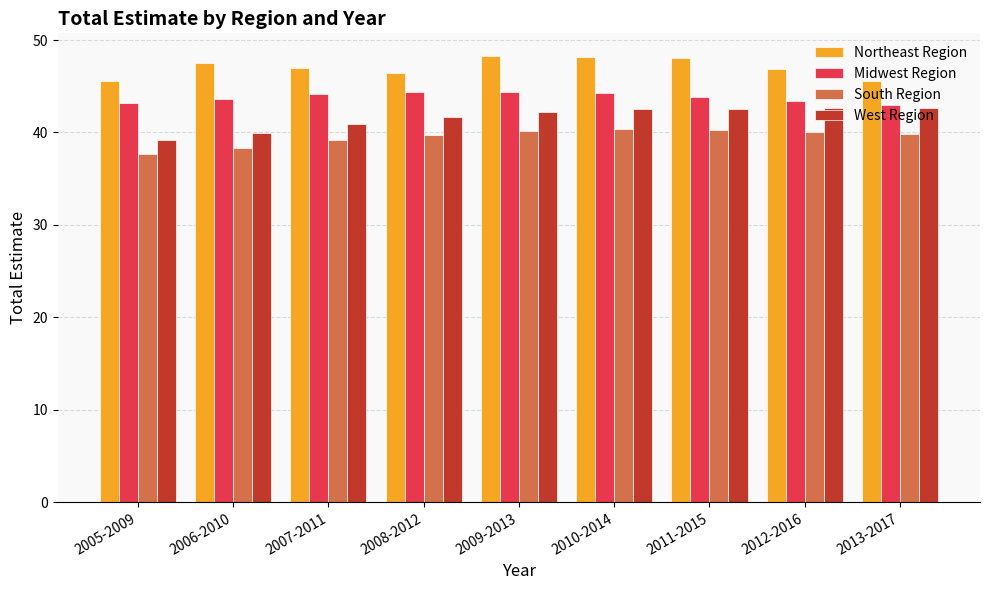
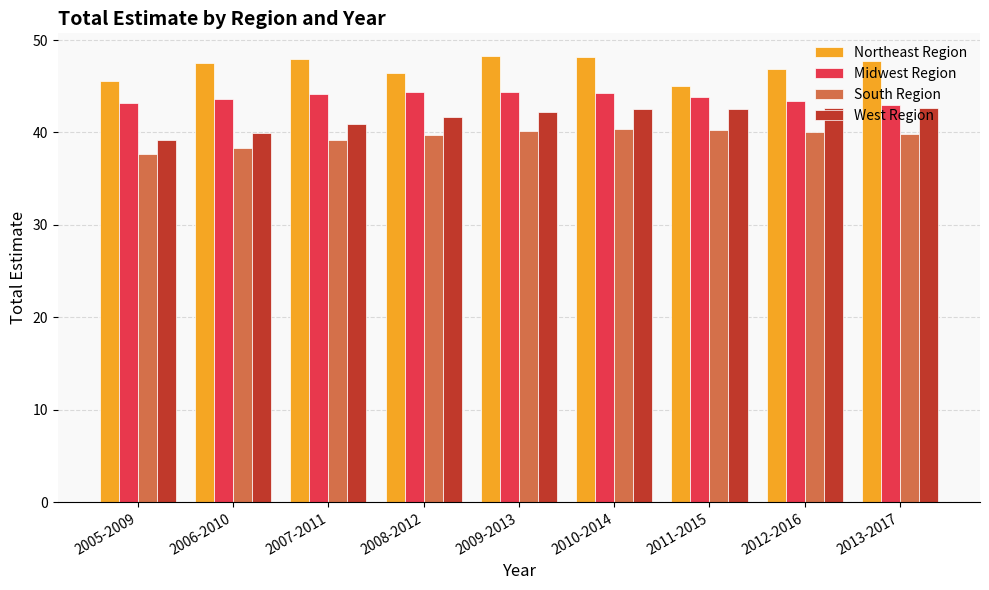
Northeast Region, 2007-2011: 47 -> 48
Northeast Region, 2011-2015: 48 -> 45
Northeast Region, 2013-2017: 46 -> 48
